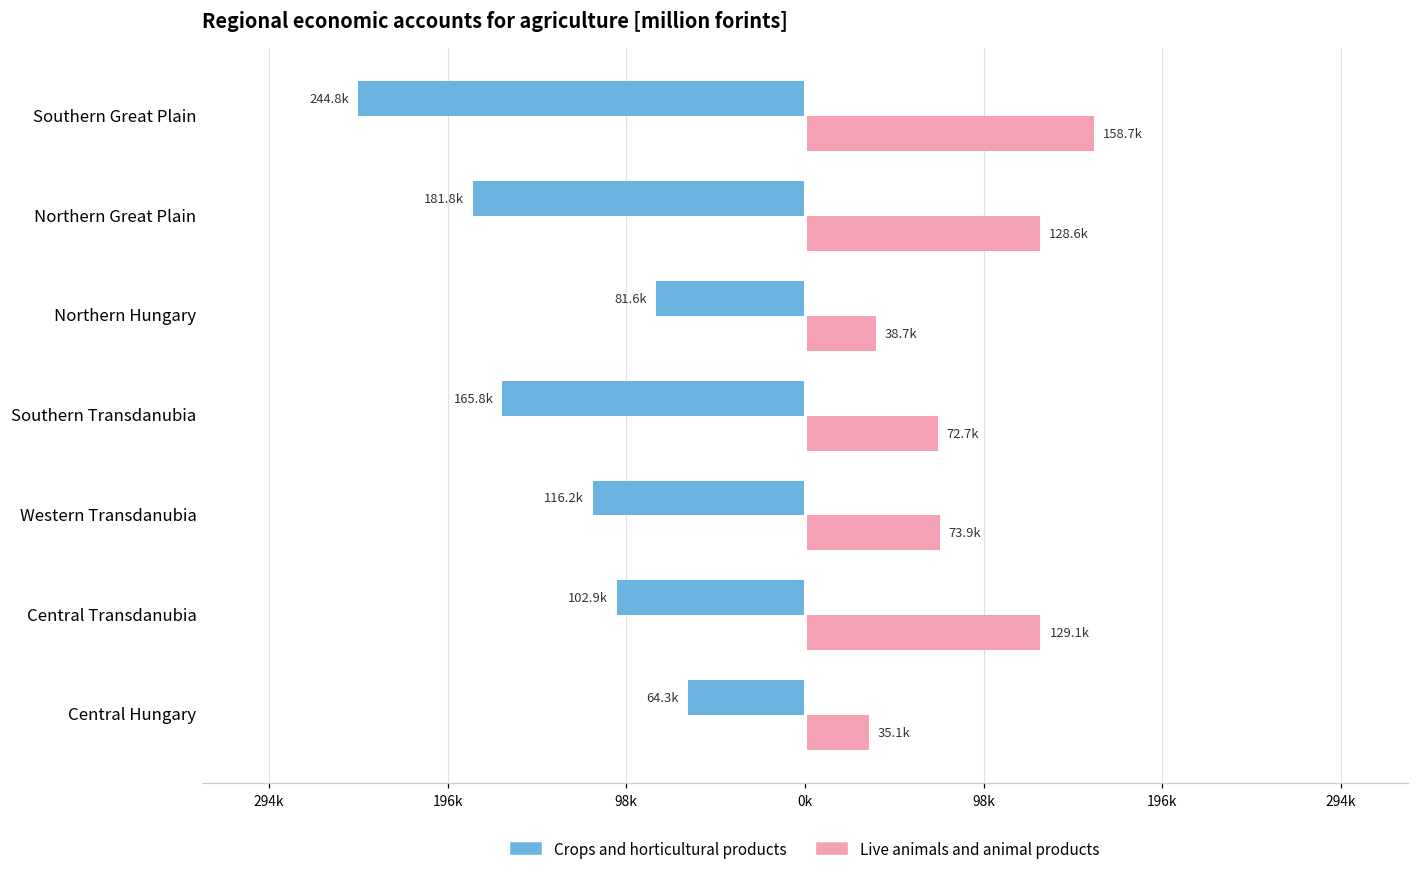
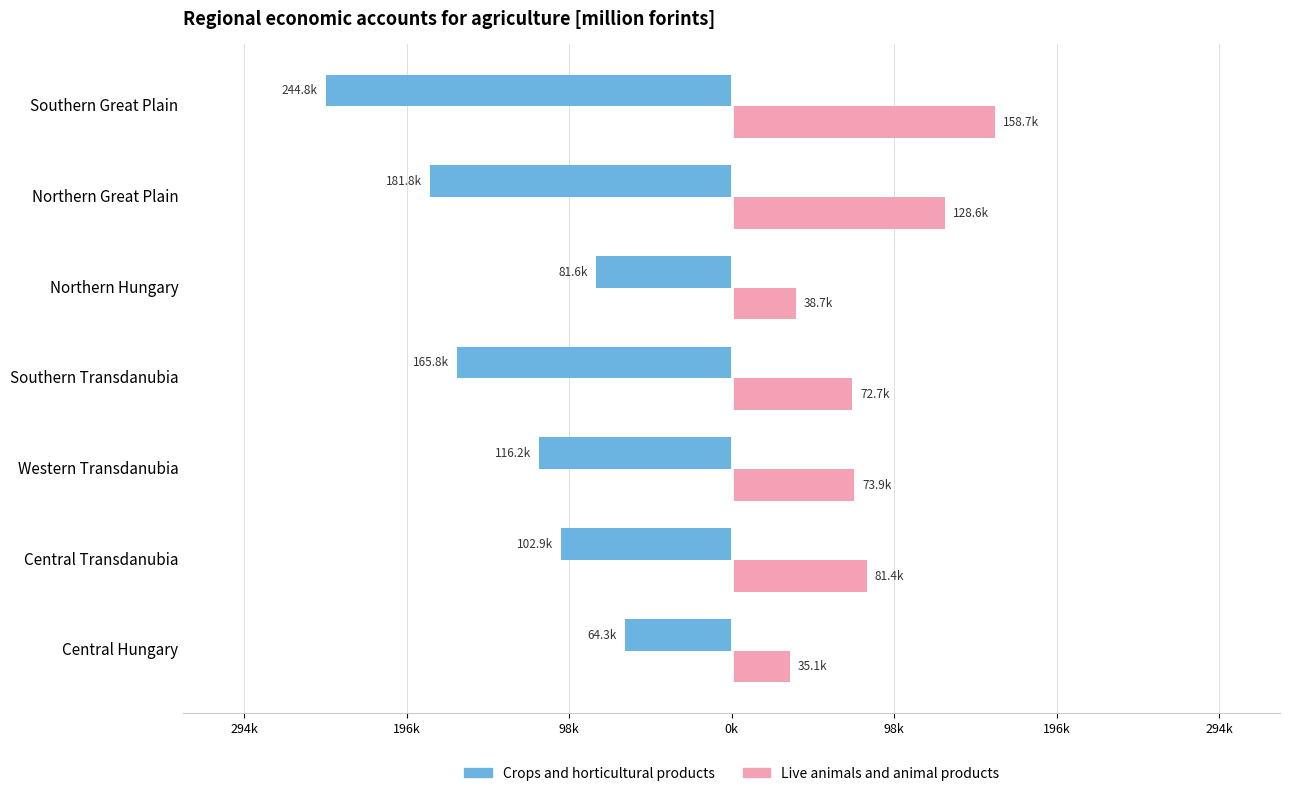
Live animals and animal products, Central Transdanubia: 129.1k -> 81.4k
